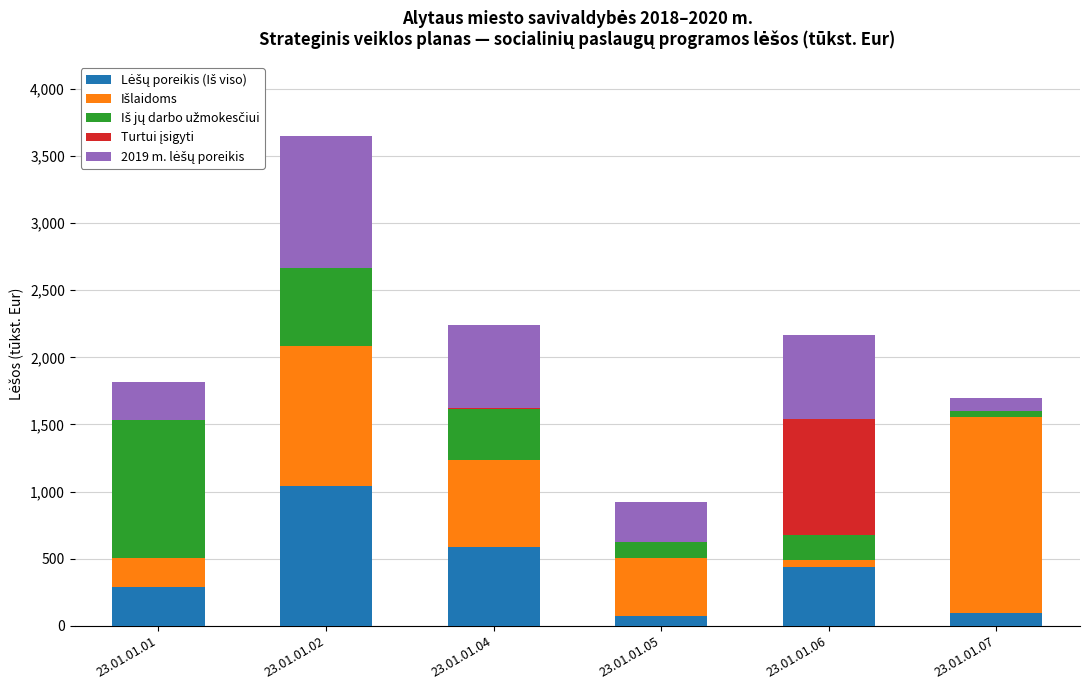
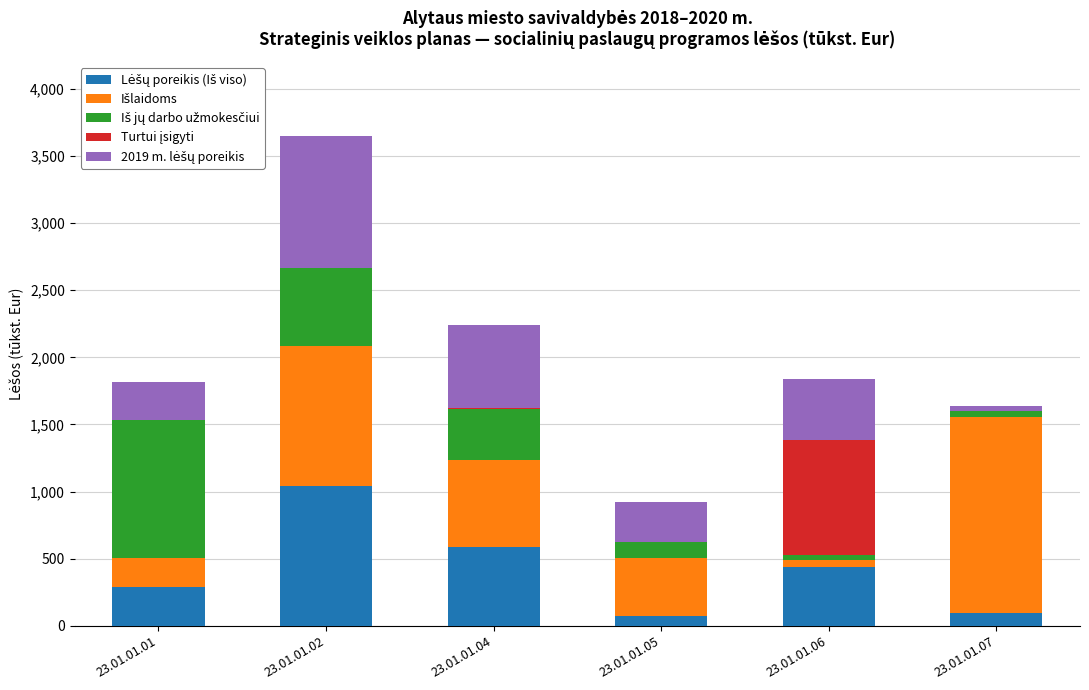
Iš jų darbo užmokesčiui, 23.01.01.06: 190 -> 40
2019 m. lėšų poreikis, 23.01.01.06: 630 -> 450
2019 m. lėšų poreikis, 23.01.01.07: 90 -> 30
